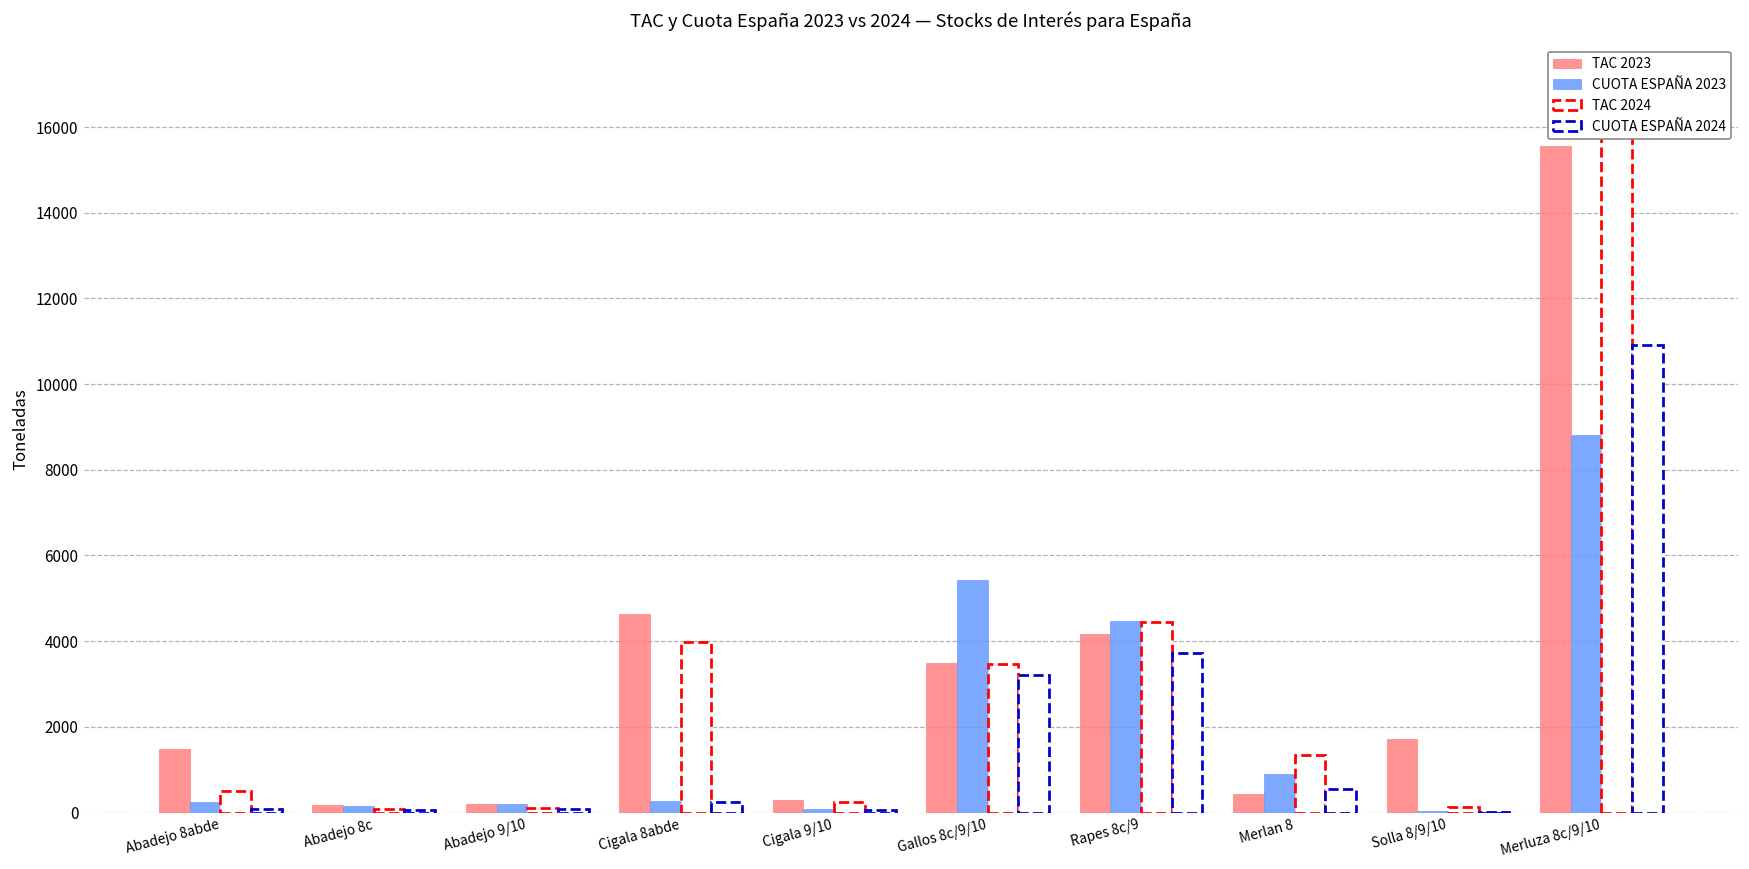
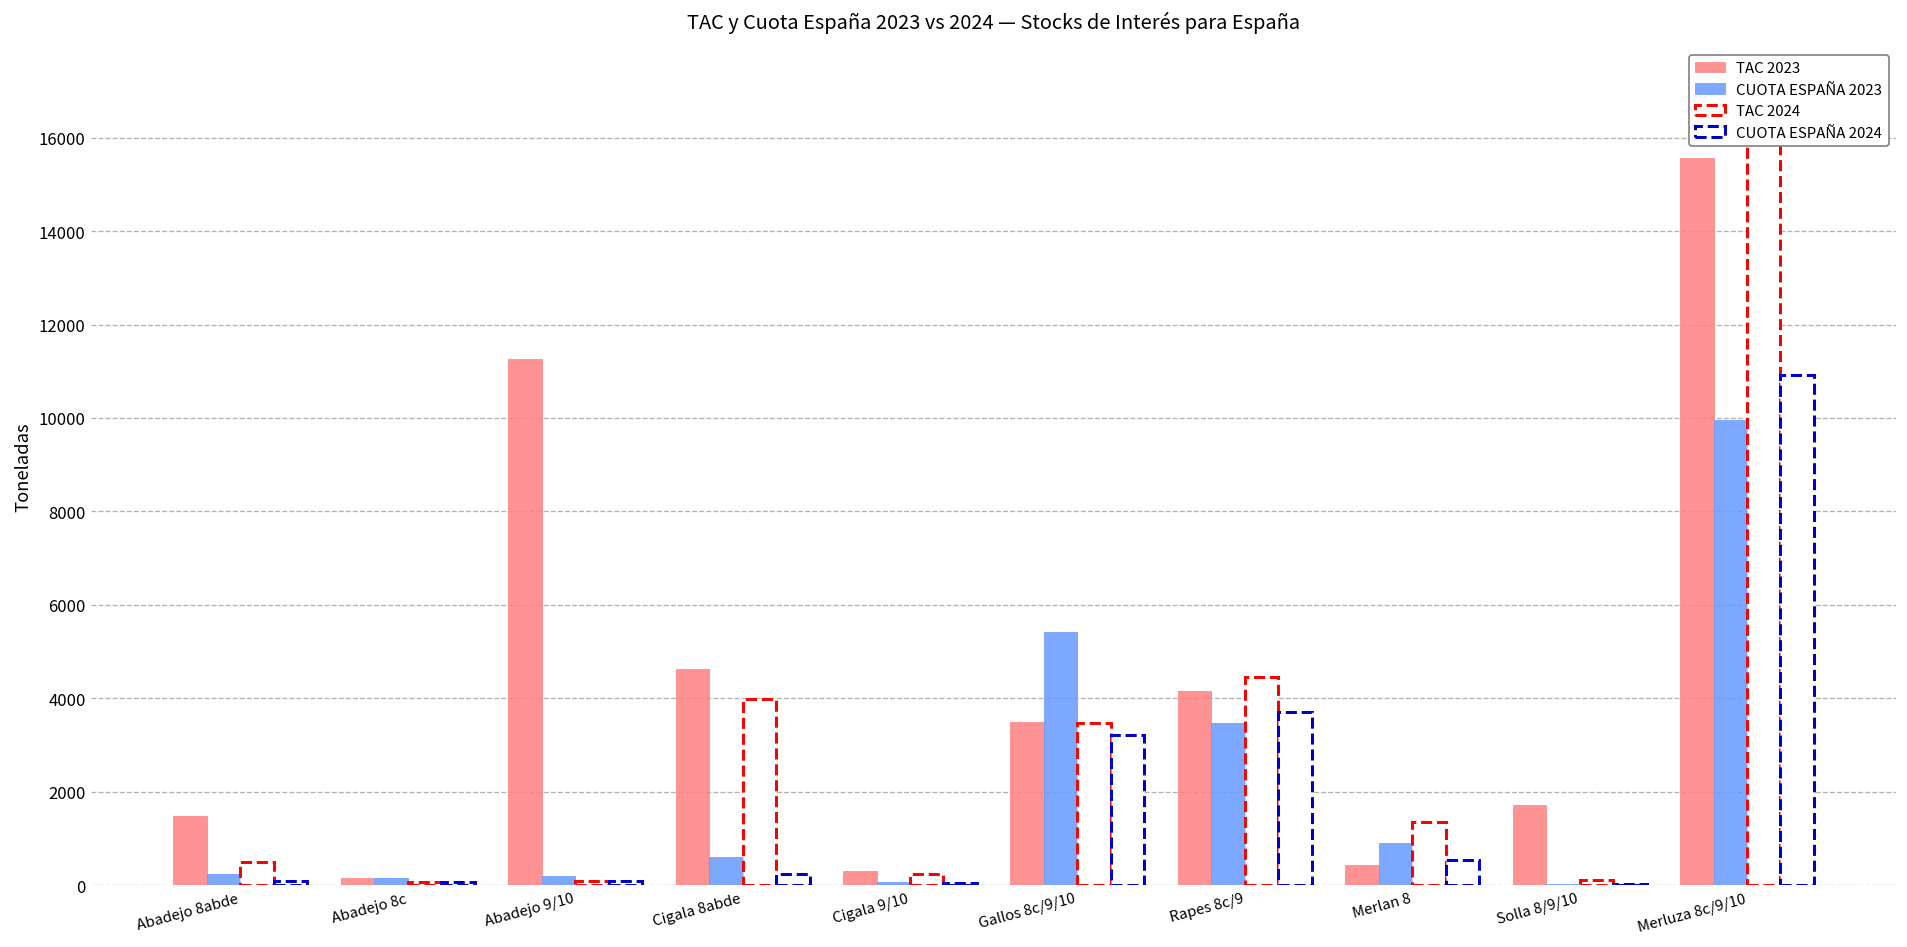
TAC 2023, Abadejo 9/10: 200 -> 11300
CUOTA ESPAÑA 2023, Cigala 8abde: 300 -> 600
CUOTA ESPAÑA 2023, Rapes 8c/9: 4500 -> 3500
CUOTA ESPAÑA 2023, Merluza 8c/9/10: 8800 -> 10000
